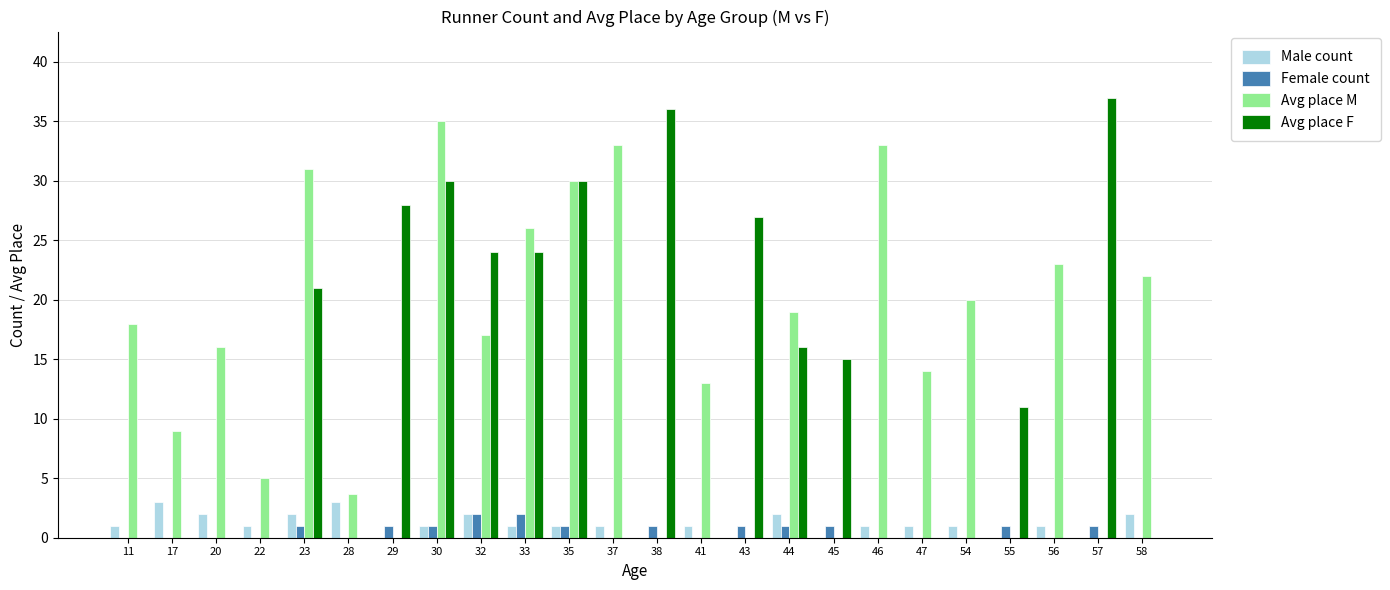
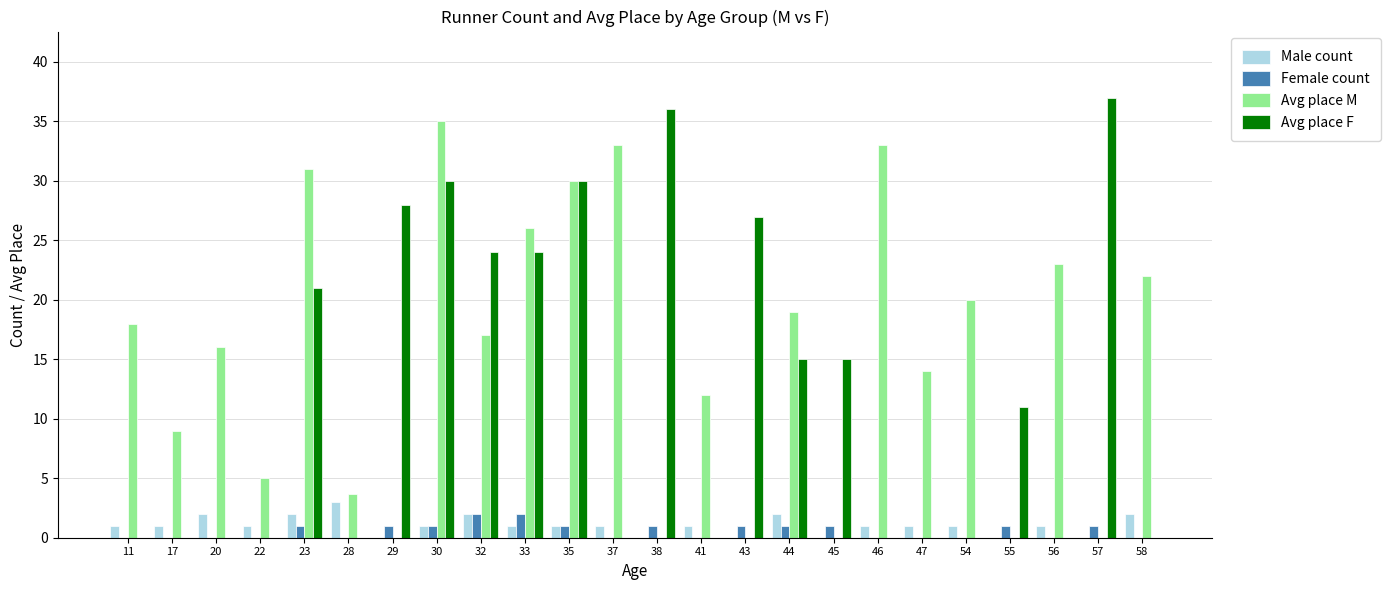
Male count, 17: 3 -> 1
Avg place M, 41: 13 -> 12
Avg place F, 44: 16 -> 15
